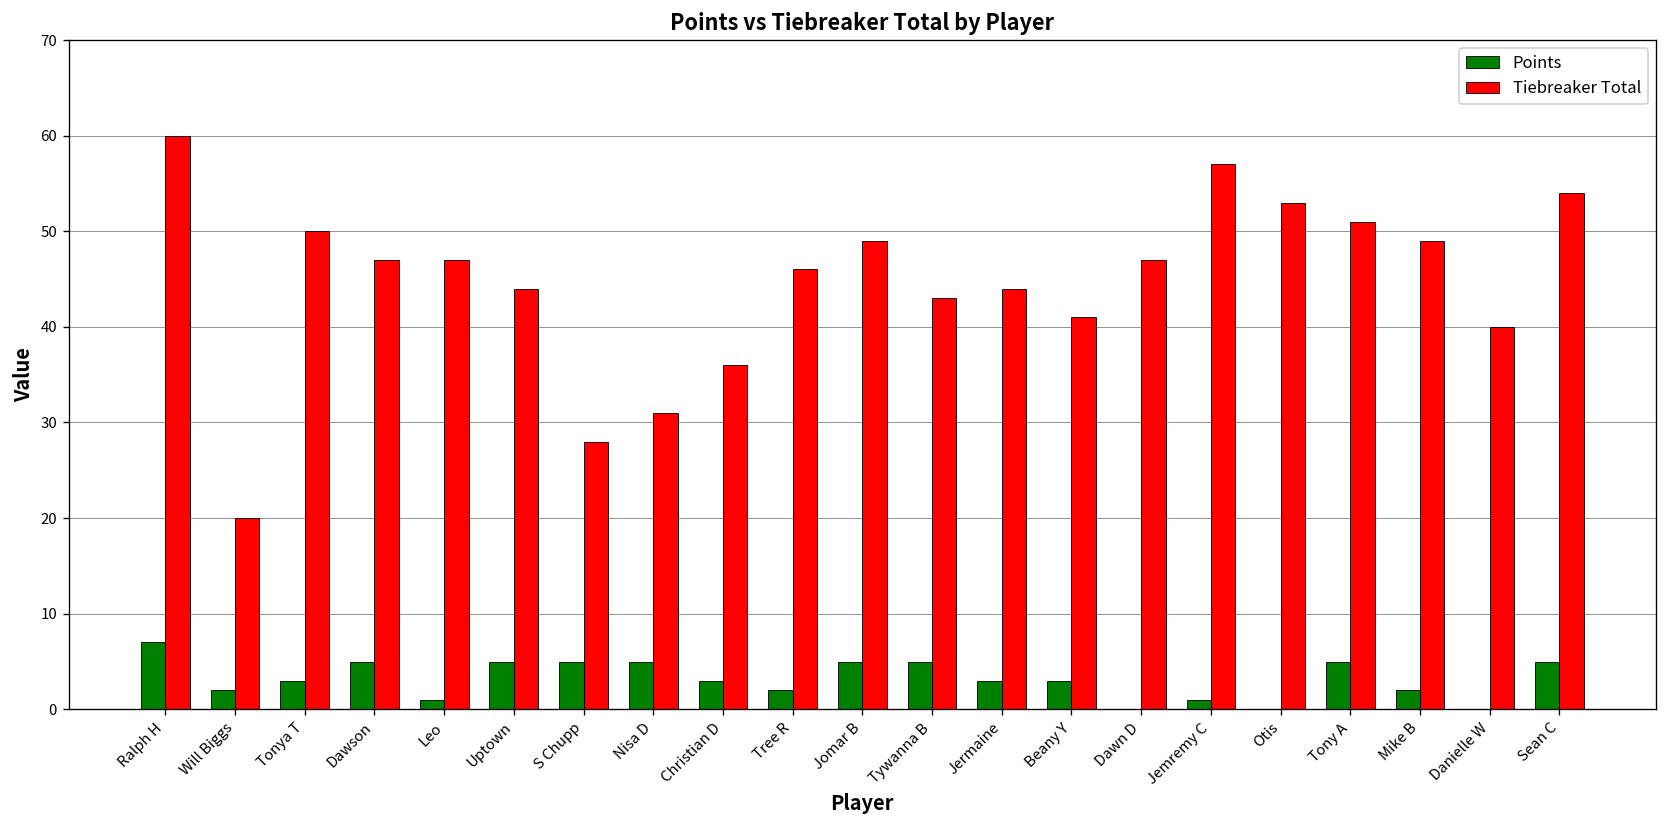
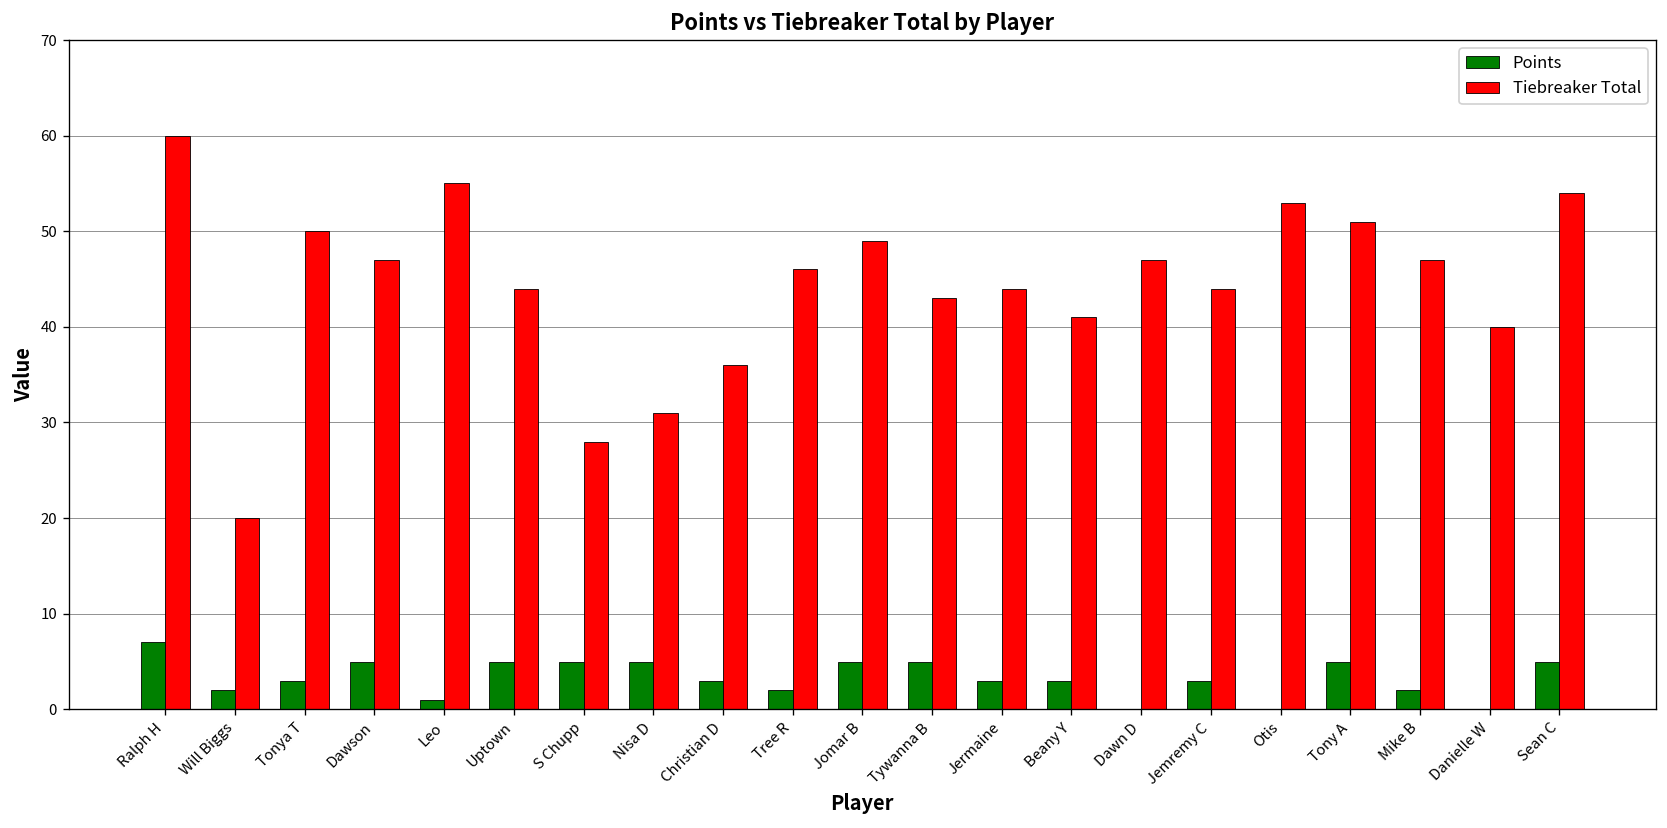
Tiebreaker Total, Leo: 47 -> 55
Points, Jemremy C: 1 -> 3
Tiebreaker Total, Jemremy C: 57 -> 44
Tiebreaker Total, Mike B: 49 -> 47
